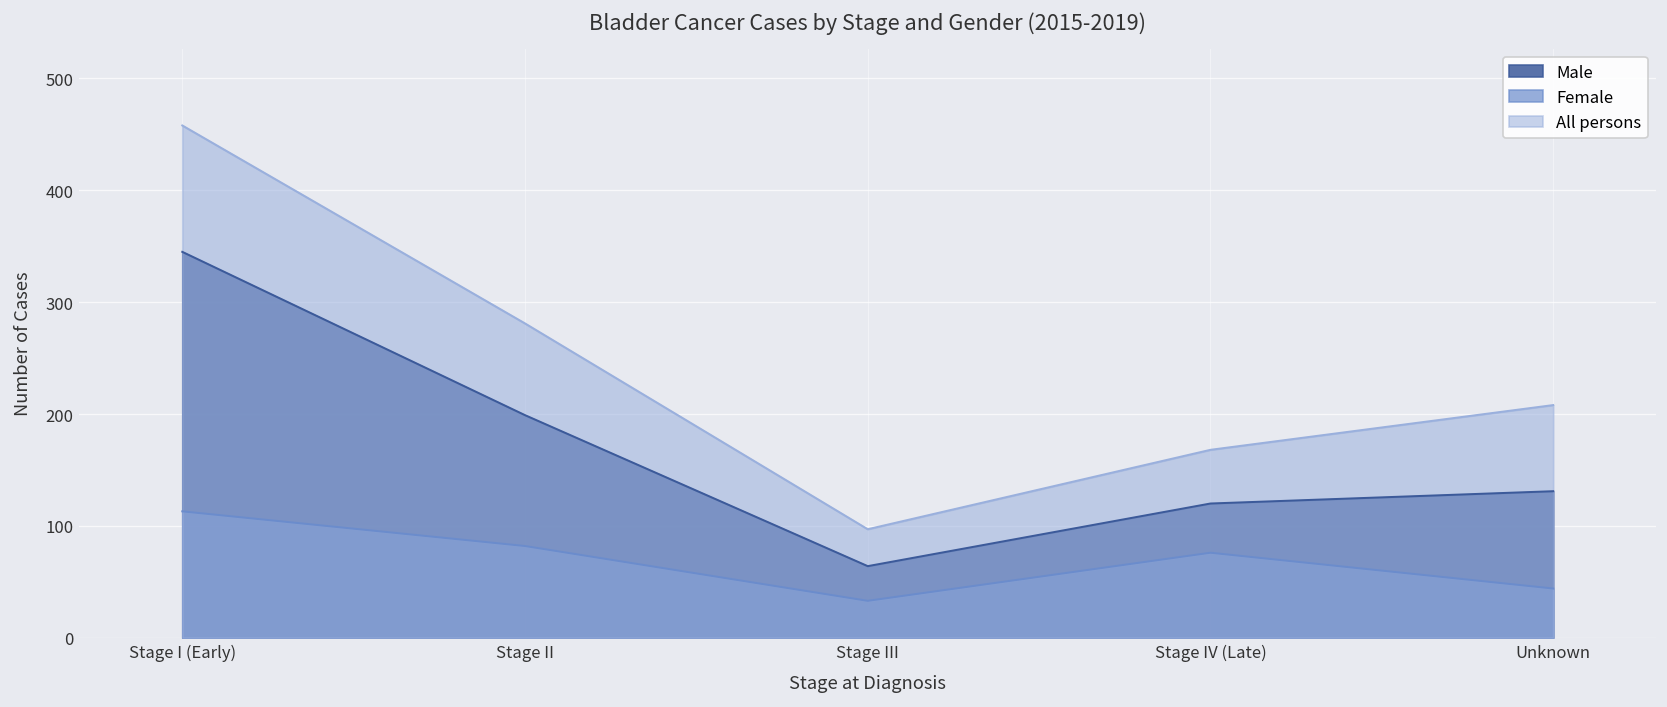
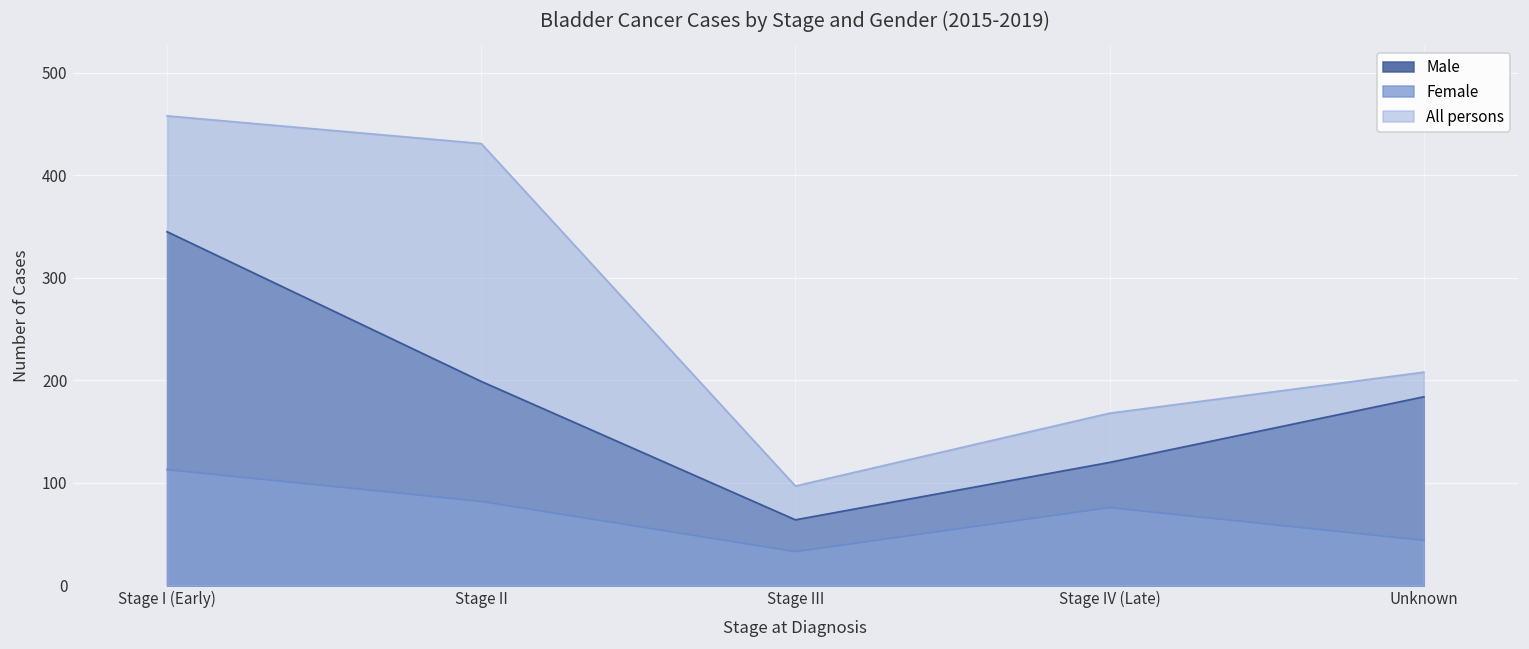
All persons, Stage II: 280 -> 430
Male, Unknown: 130 -> 180
